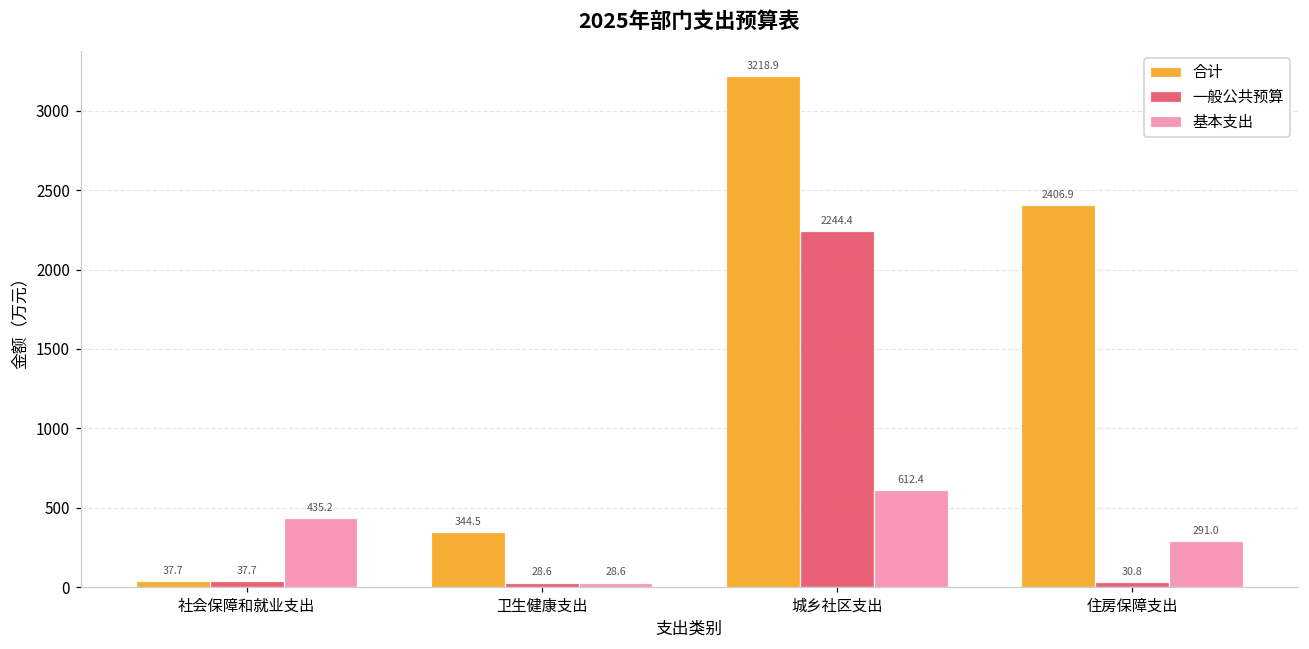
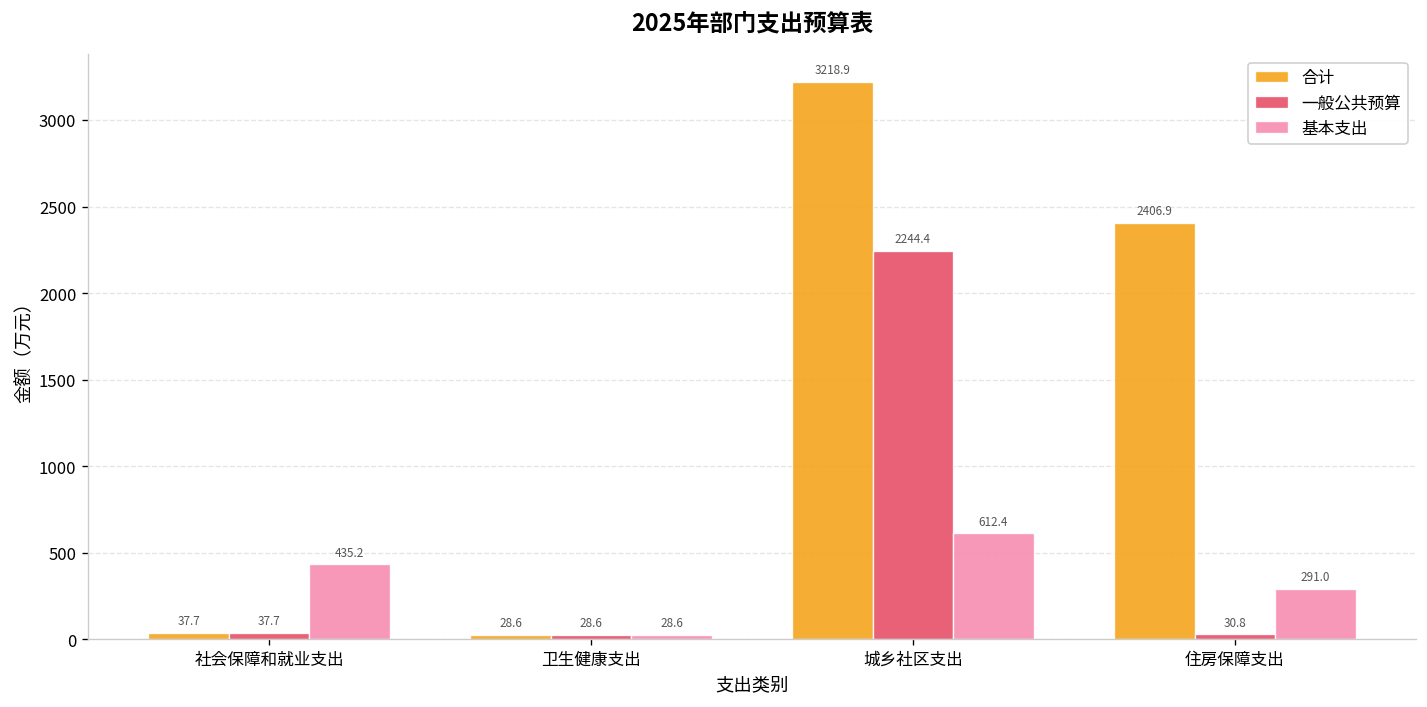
合计, 卫生健康支出: 344.5 -> 28.6
